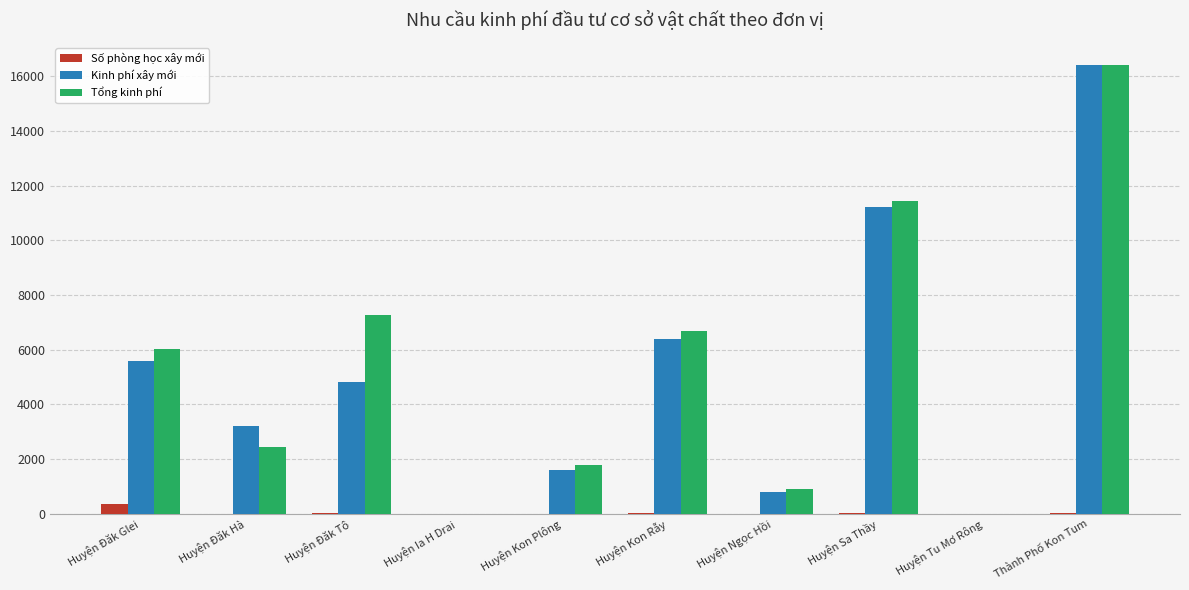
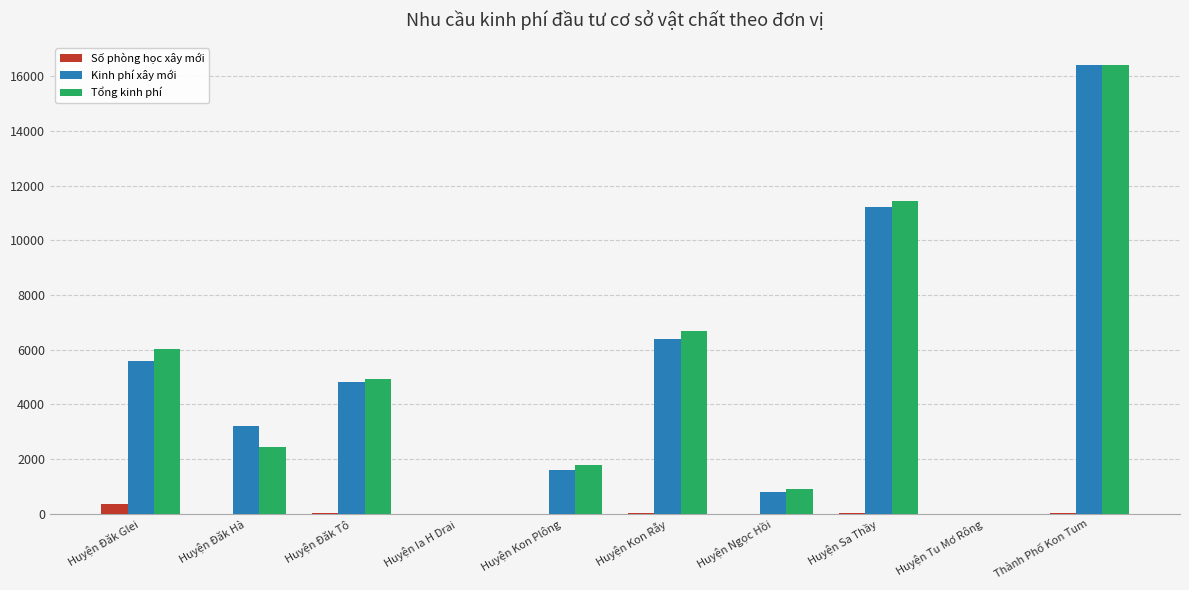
Tổng kinh phí, Huyện Đăk Tô: 7300 -> 4900
